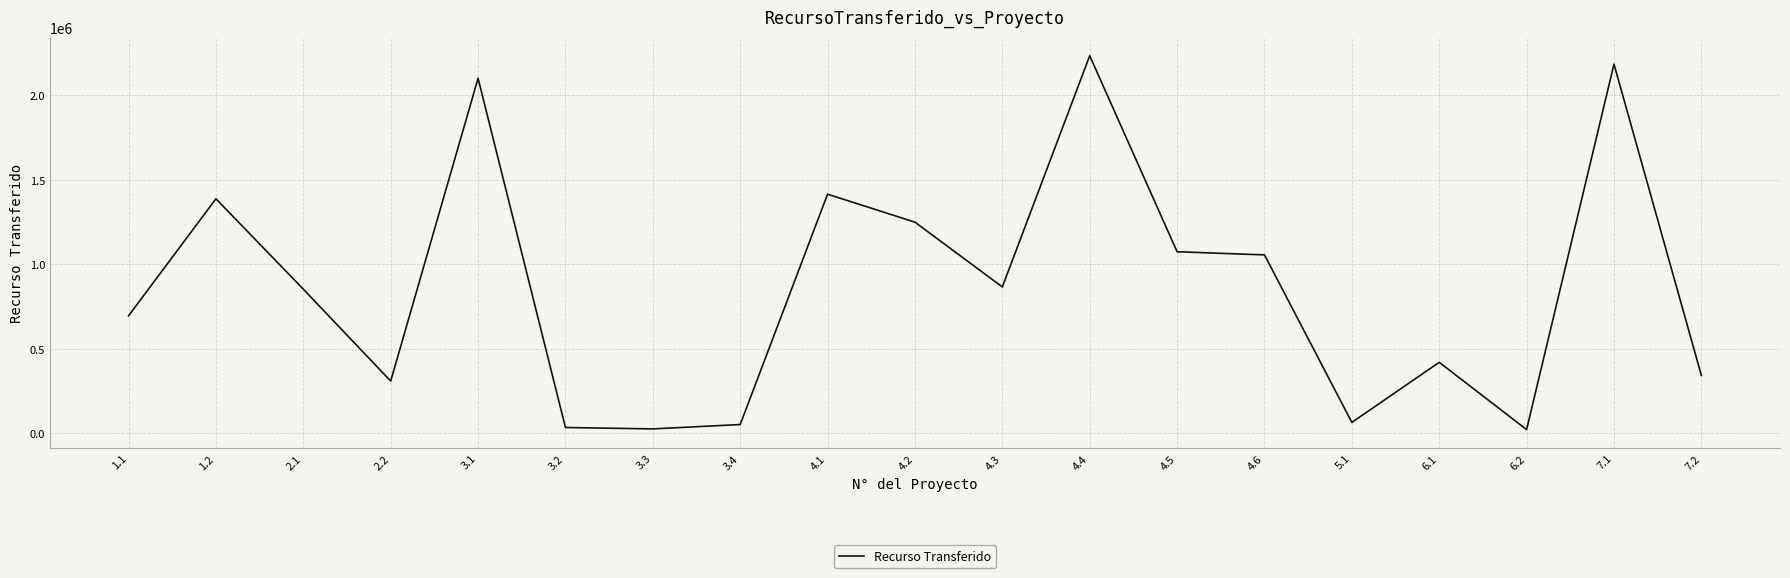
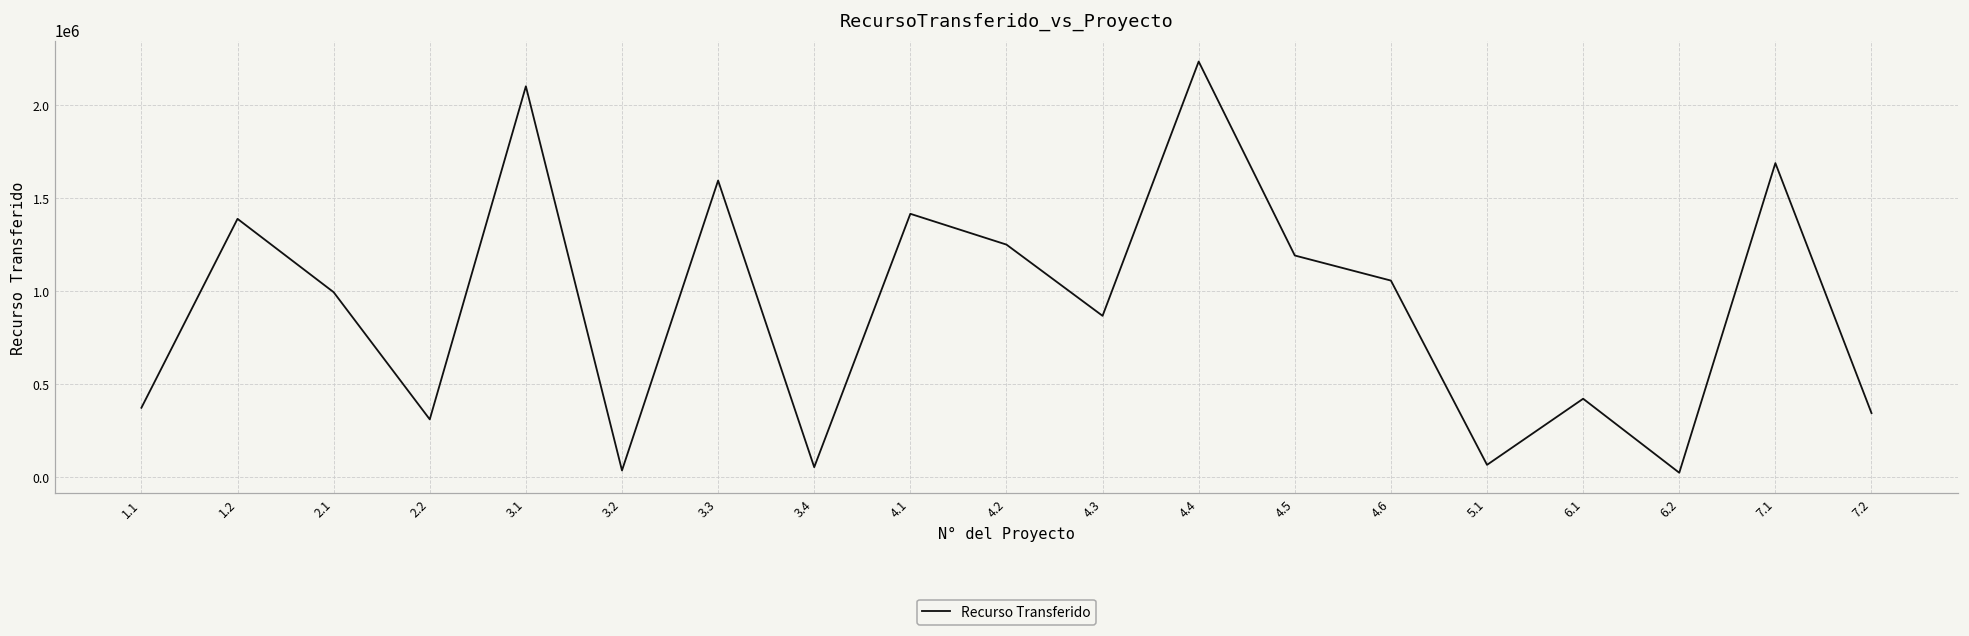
1.1: 700000 -> 370000
2.1: 850000 -> 990000
3.3: 30000 -> 1590000
4.5: 1080000 -> 1190000
7.1: 2190000 -> 1690000
